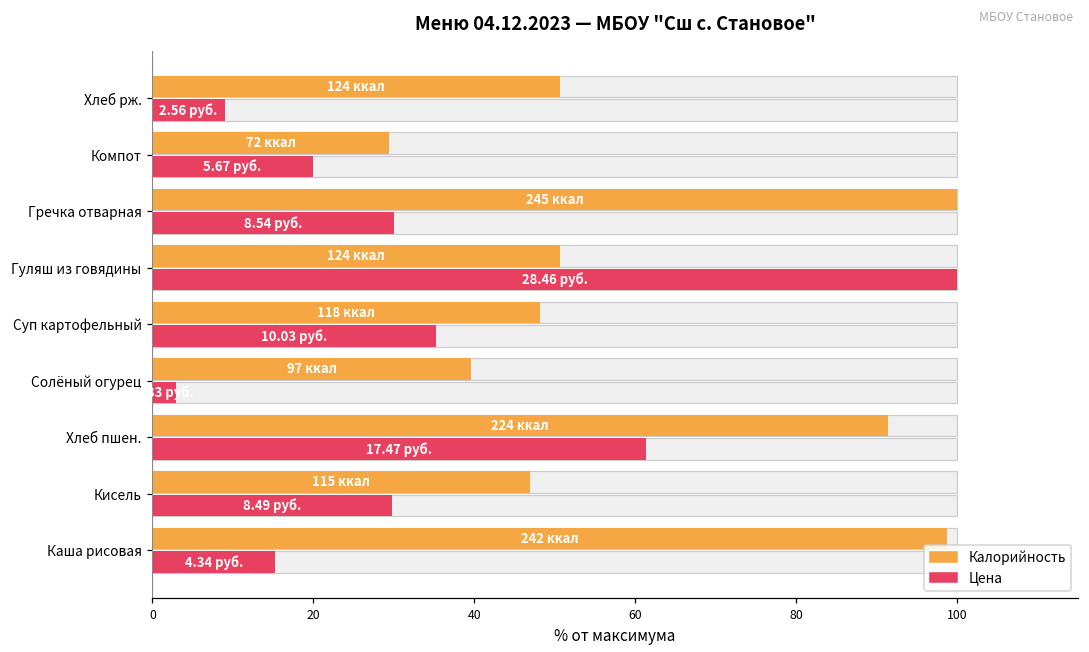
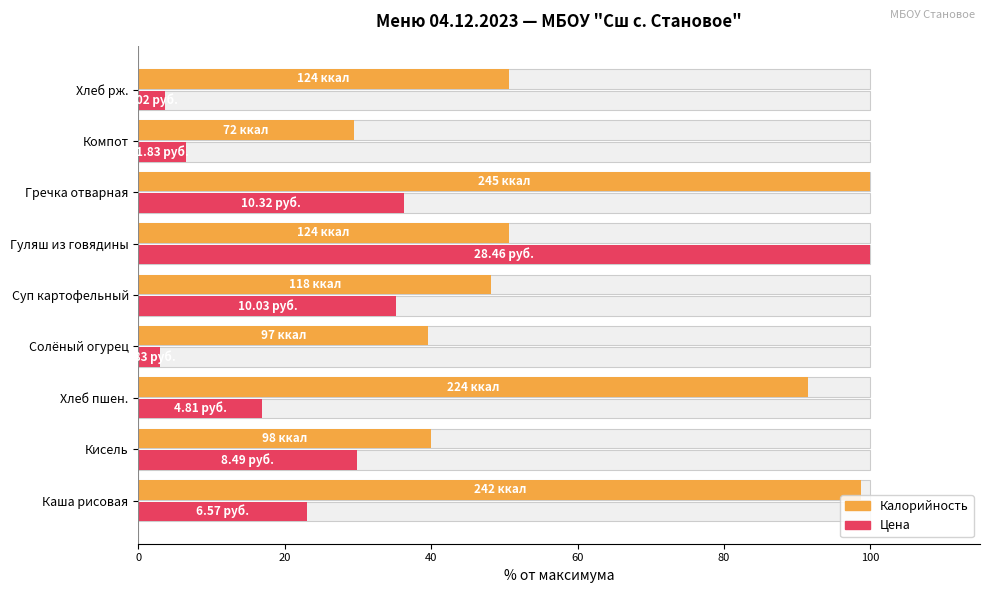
Цена, Хлеб рж.: 9 -> 4
Цена, Компот: 5.67 -> 1.83
Цена, Гречка отварная: 8.54 -> 10.32
Цена, Хлеб пшен.: 17.47 -> 4.81
Калорийность, Кисель: 115 -> 98
Цена, Каша рисовая: 4.34 -> 6.57
